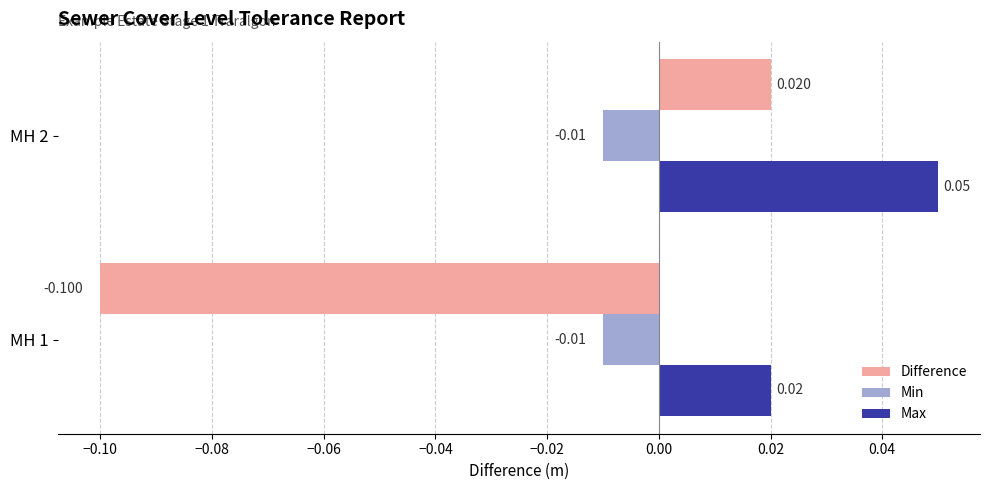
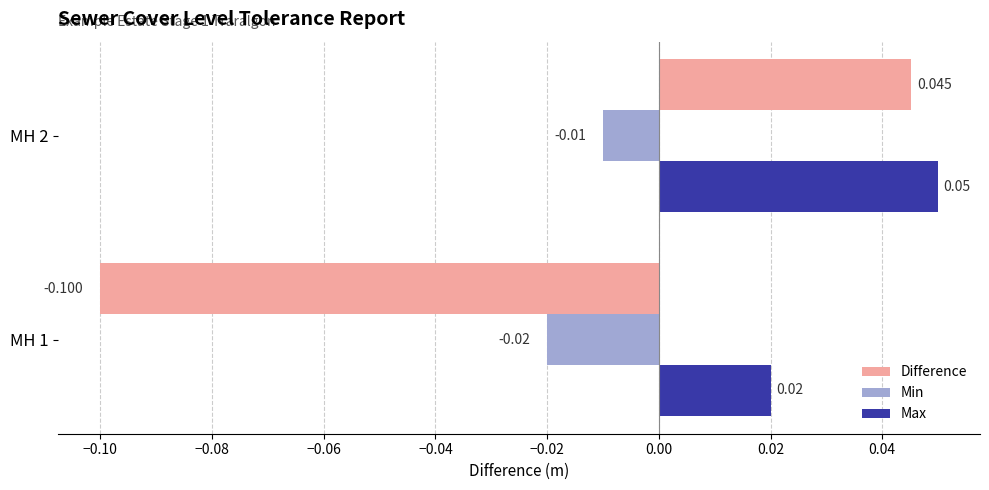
Difference, MH 2: 0.020 -> 0.045
Min, MH 1: -0.01 -> -0.02
